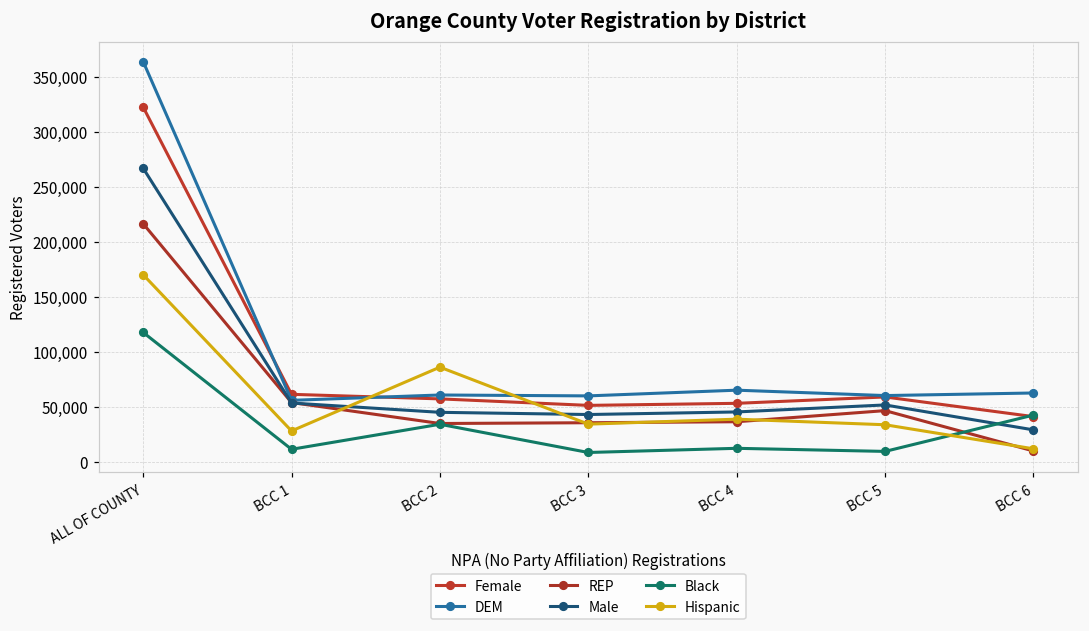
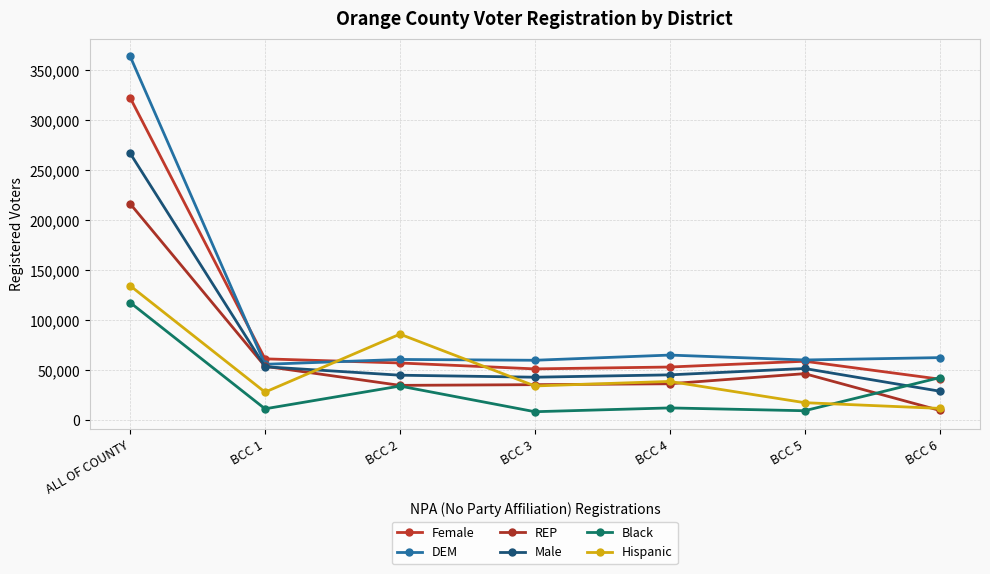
Hispanic, ALL OF COUNTY: 170,000 -> 130,000
Hispanic, BCC 5: 30,000 -> 20,000
